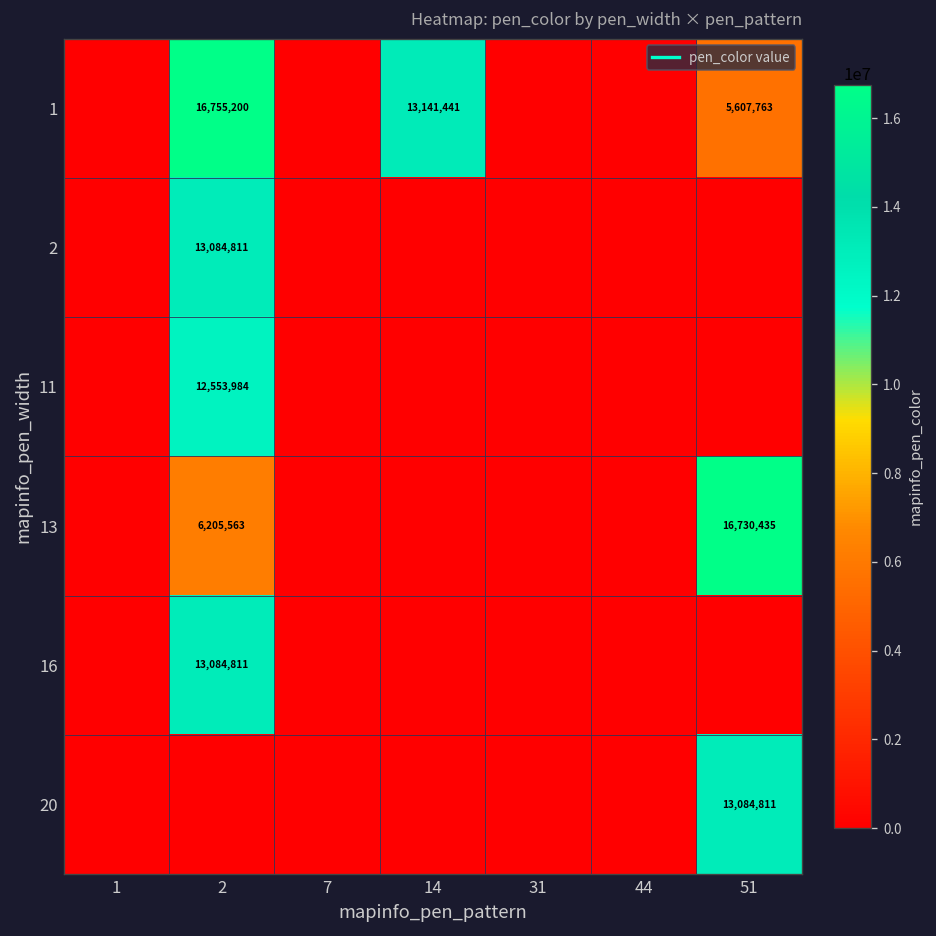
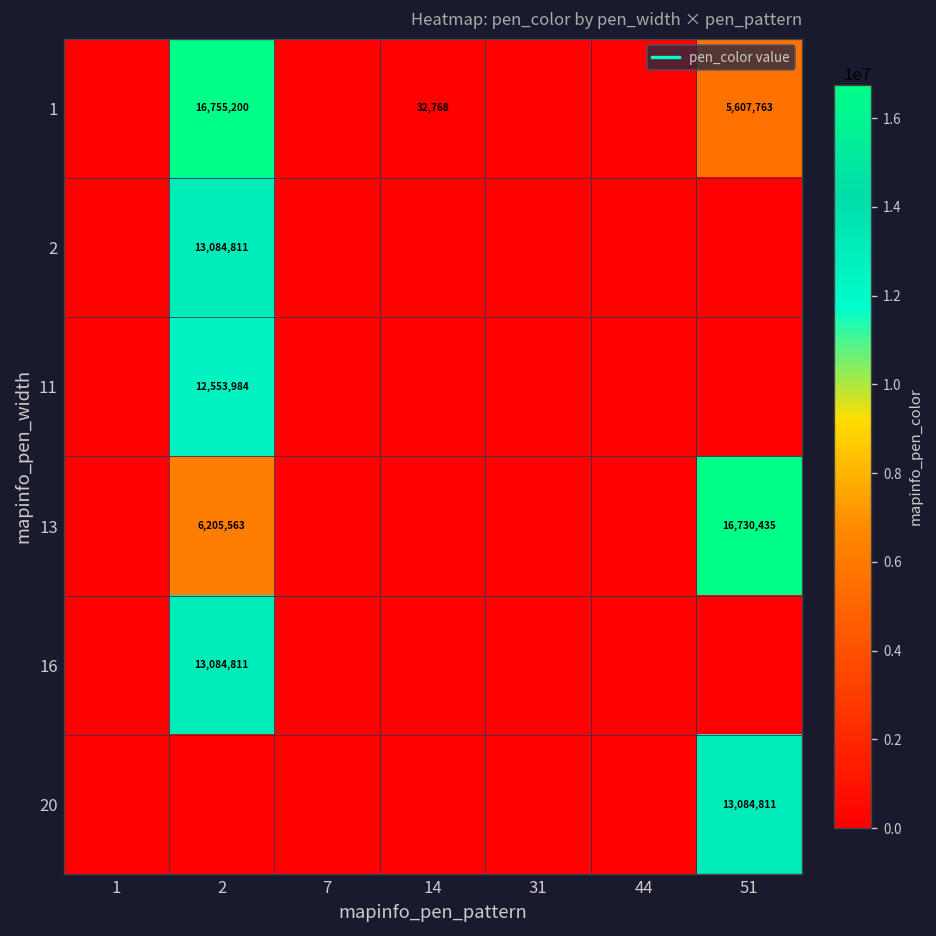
1, 14: 13,141,441 -> 32,768
